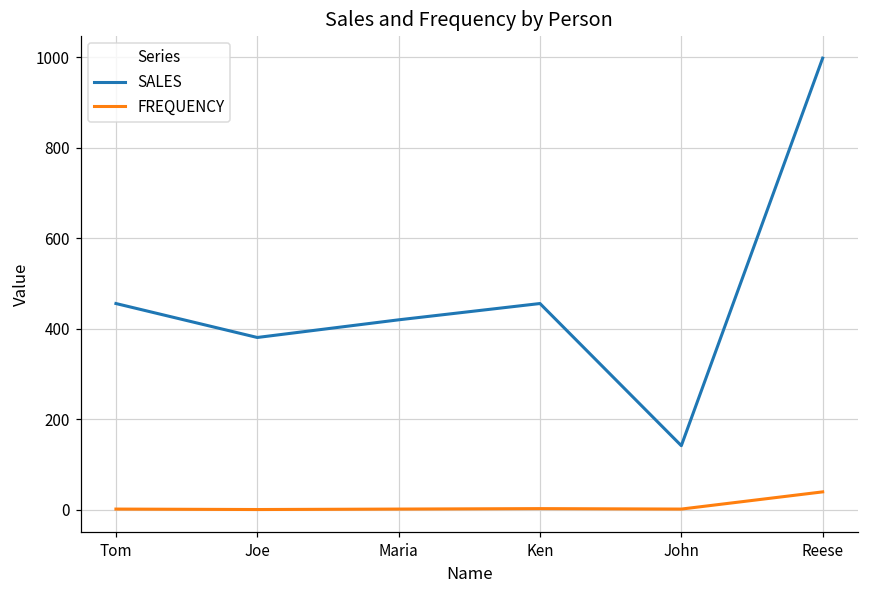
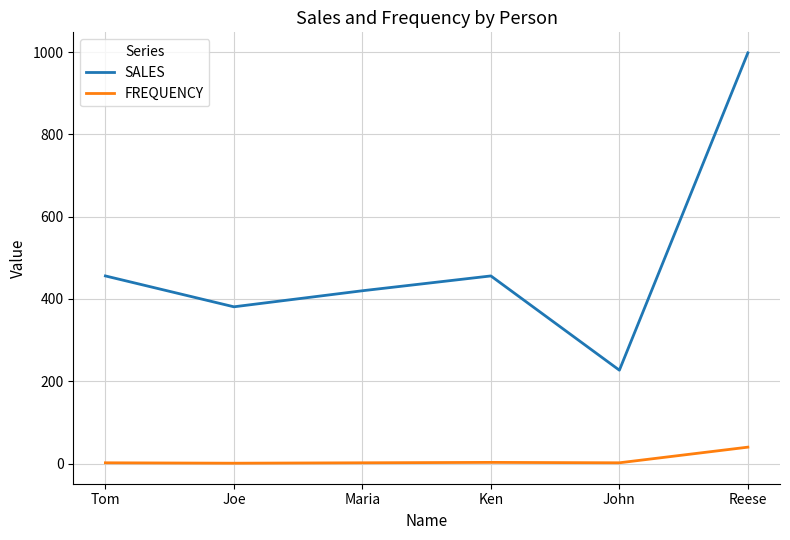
SALES, John: 140 -> 230
